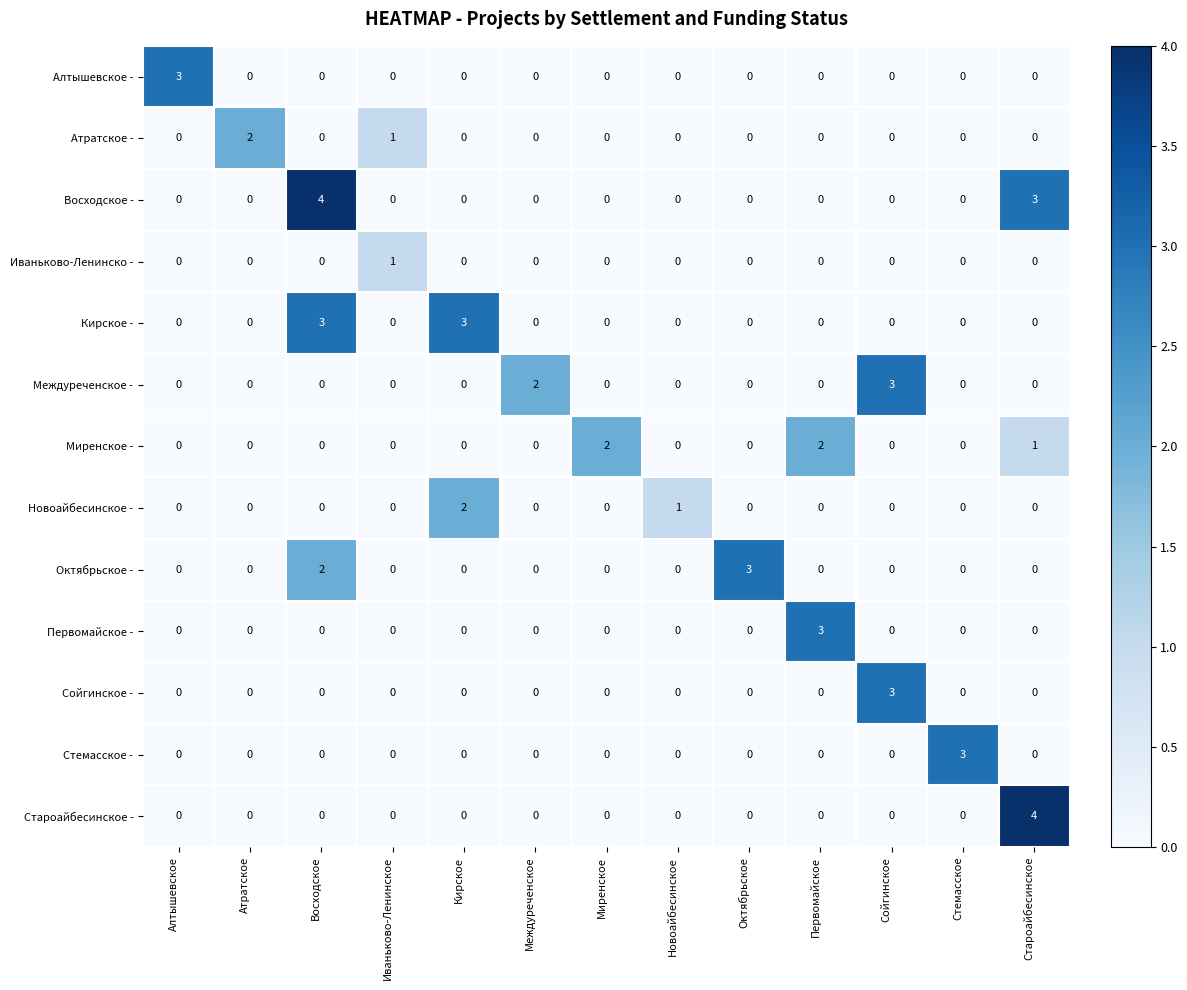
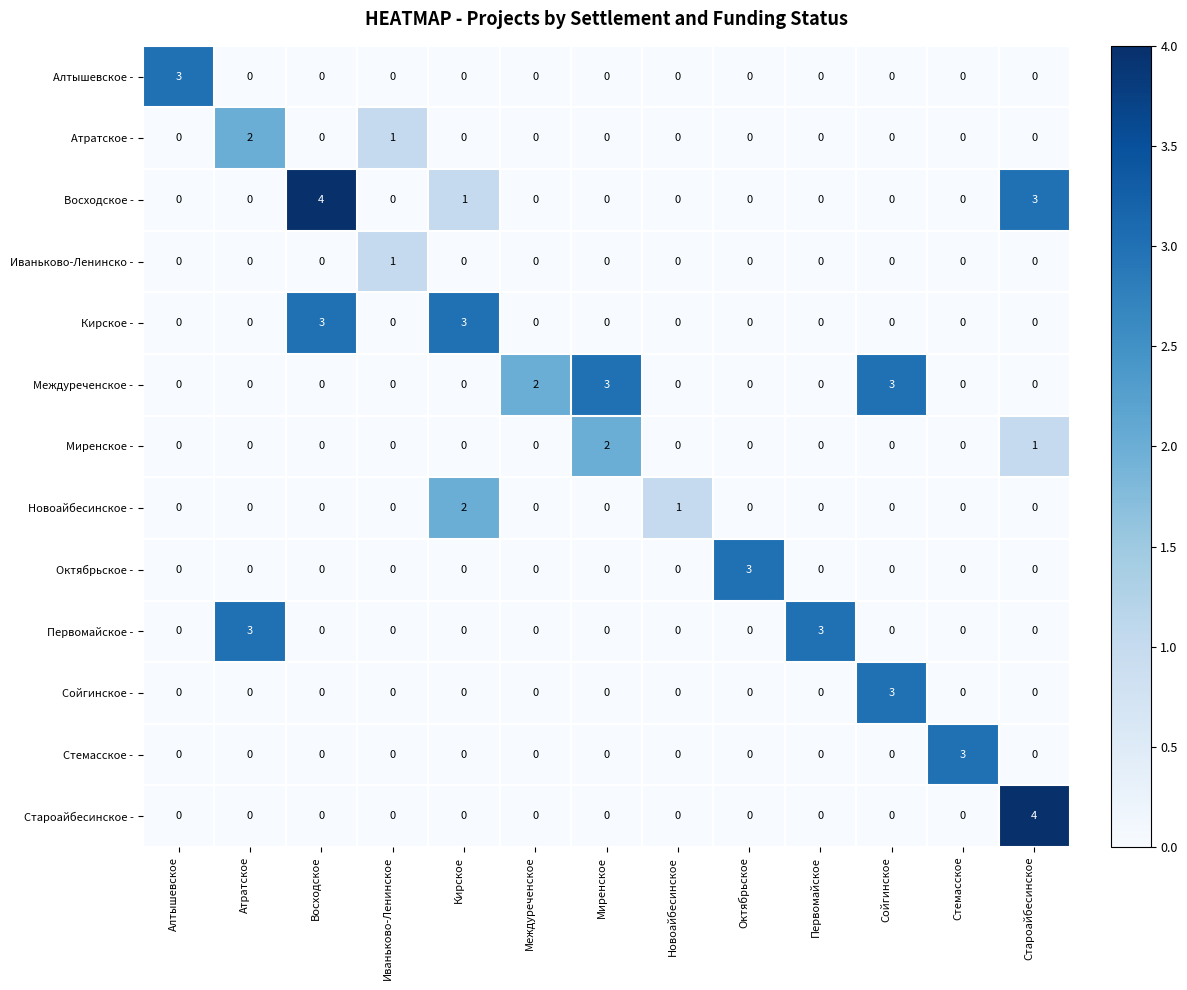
Восходское -, Кирское: 0 -> 1
Междуреченское -, Миренское: 0 -> 3
Миренское -, Первомайское: 2 -> 0
Октябрьское -, Восходское: 2 -> 0
Первомайское -, Атратское: 0 -> 3
